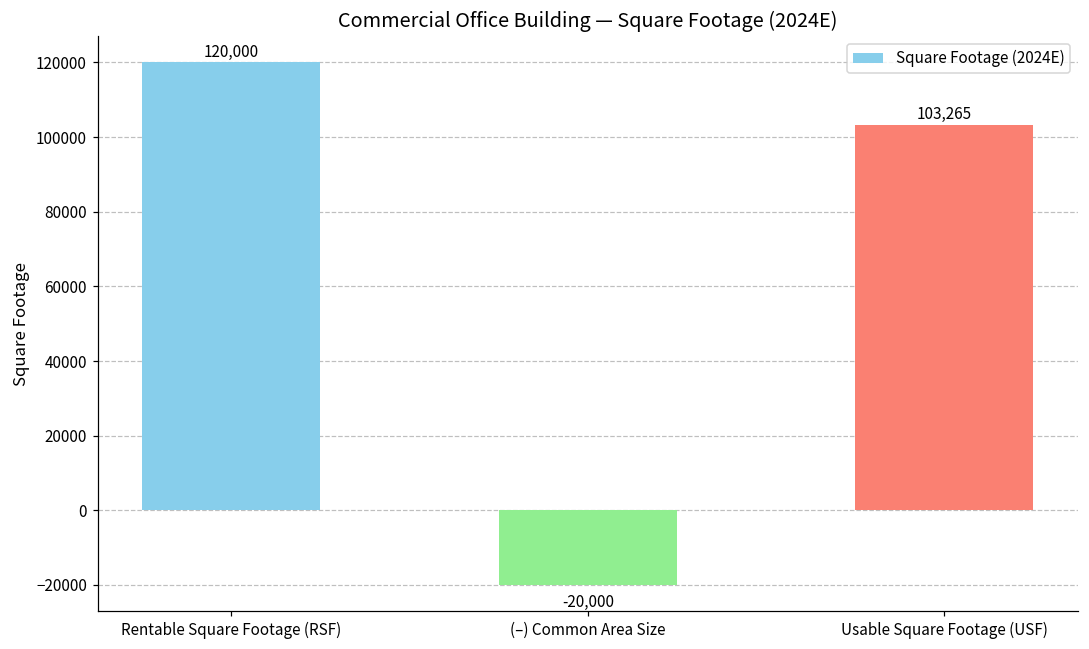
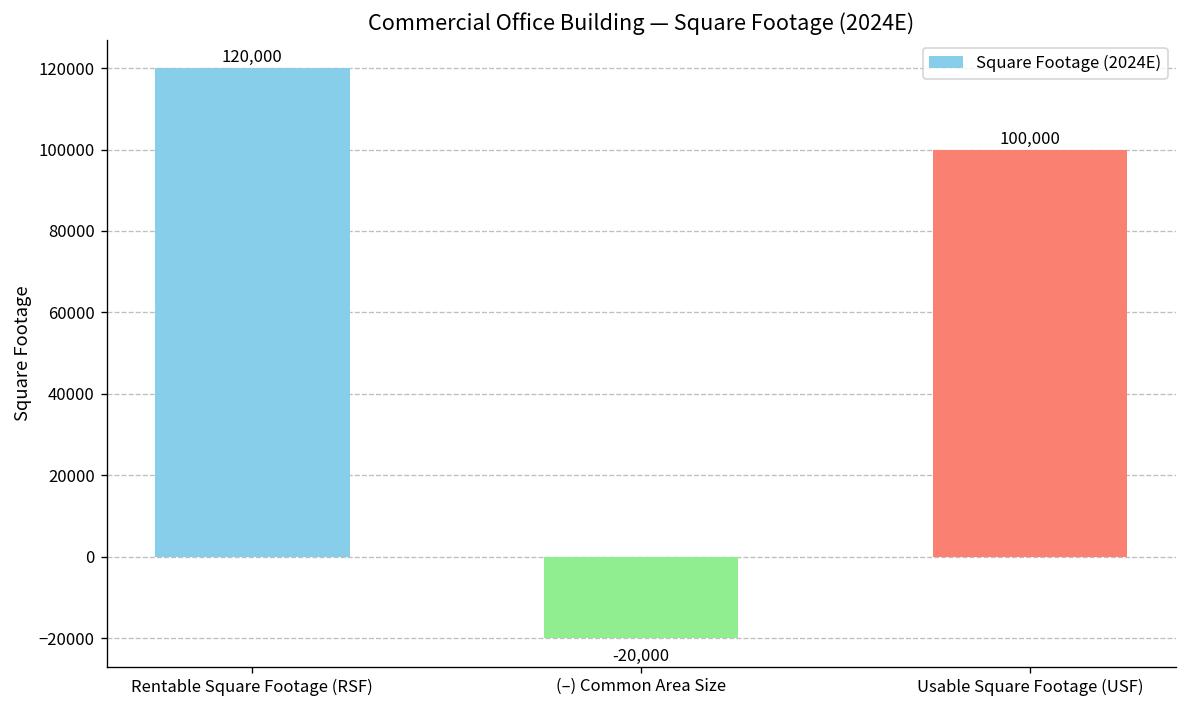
Usable Square Footage (USF): 103,265 -> 100,000
